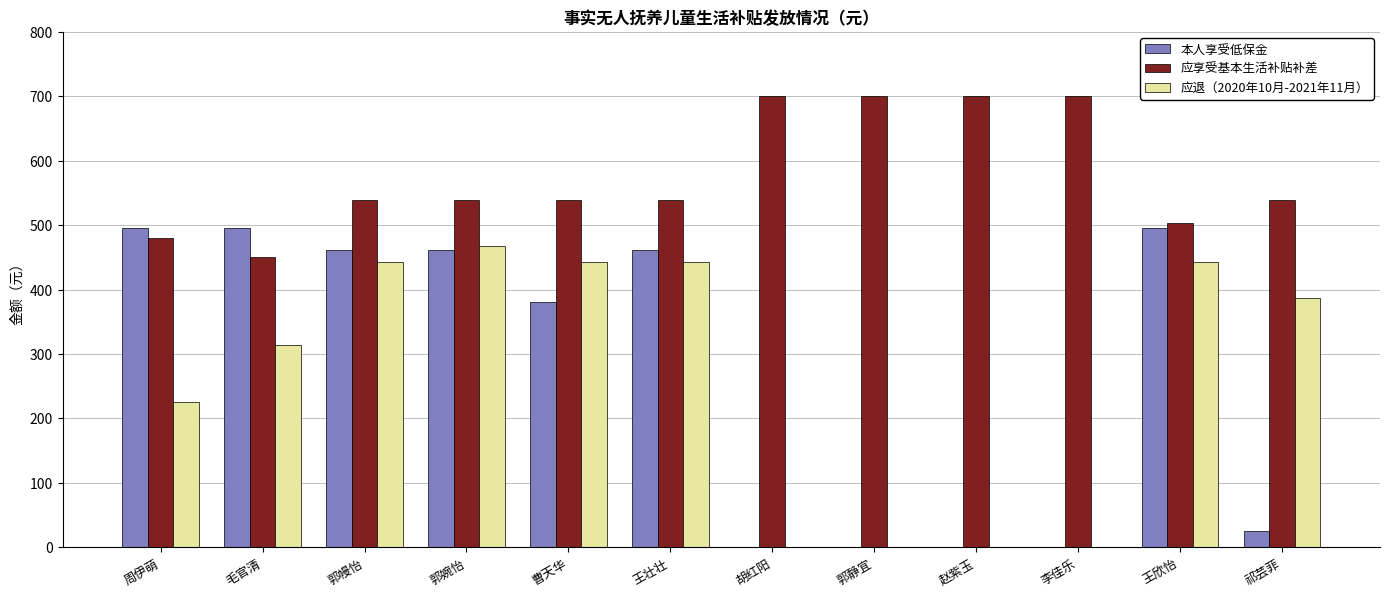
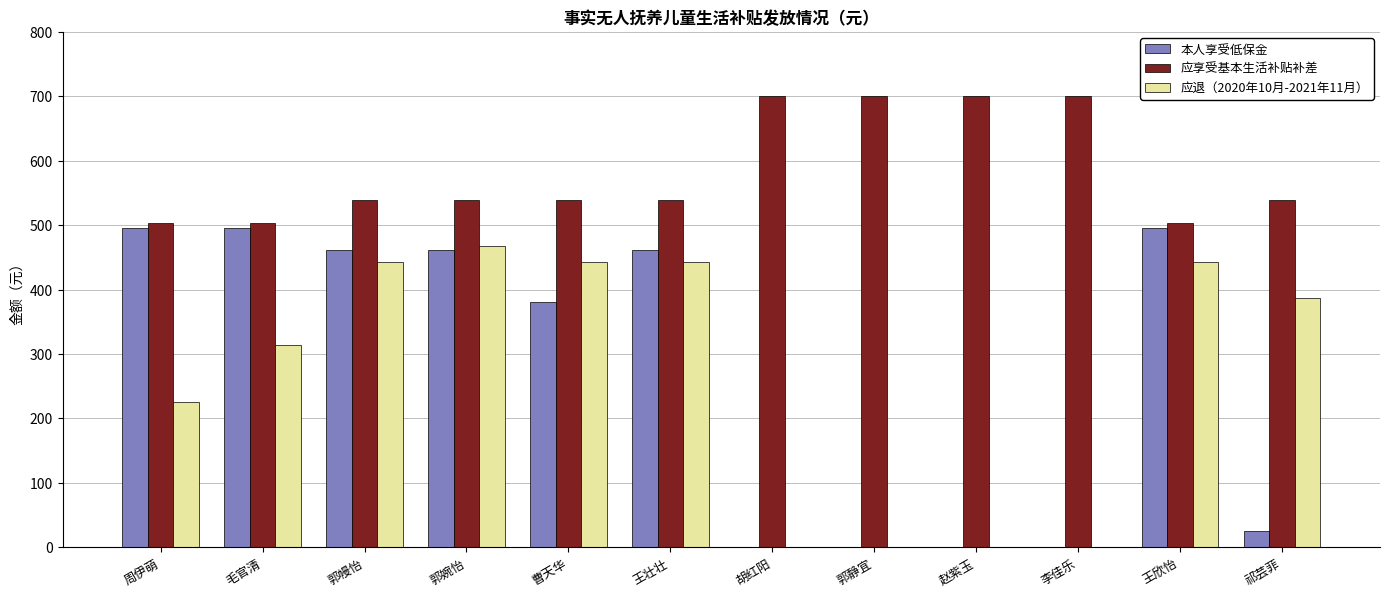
应享受基本生活补贴补差, 周伊萌: 480 -> 500
应享受基本生活补贴补差, 毛官清: 450 -> 500
